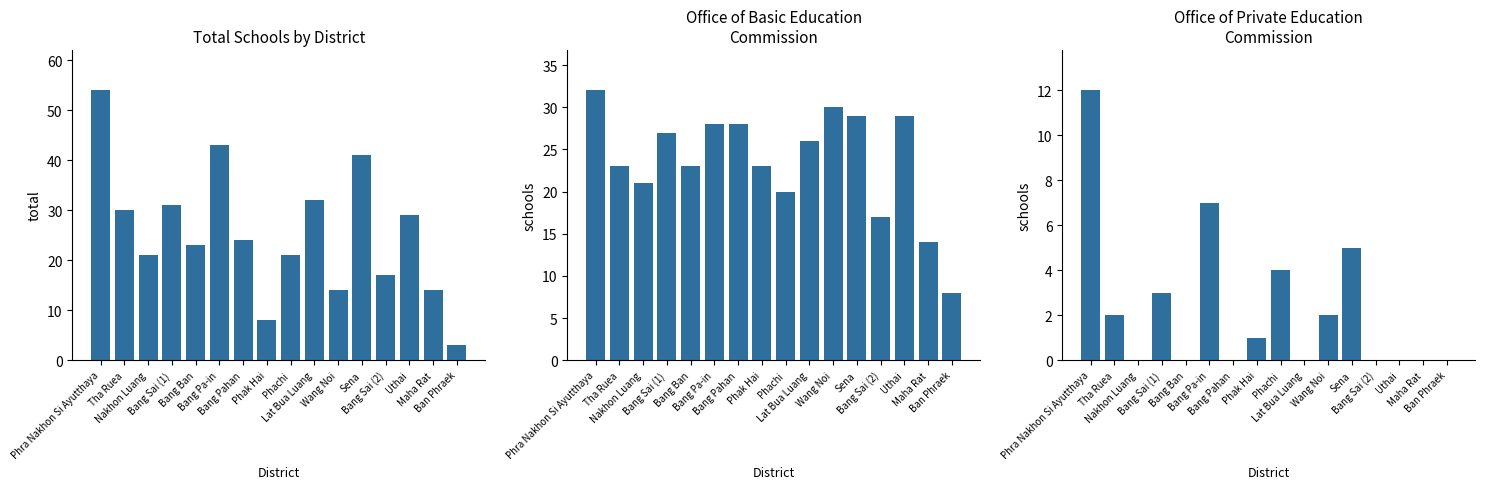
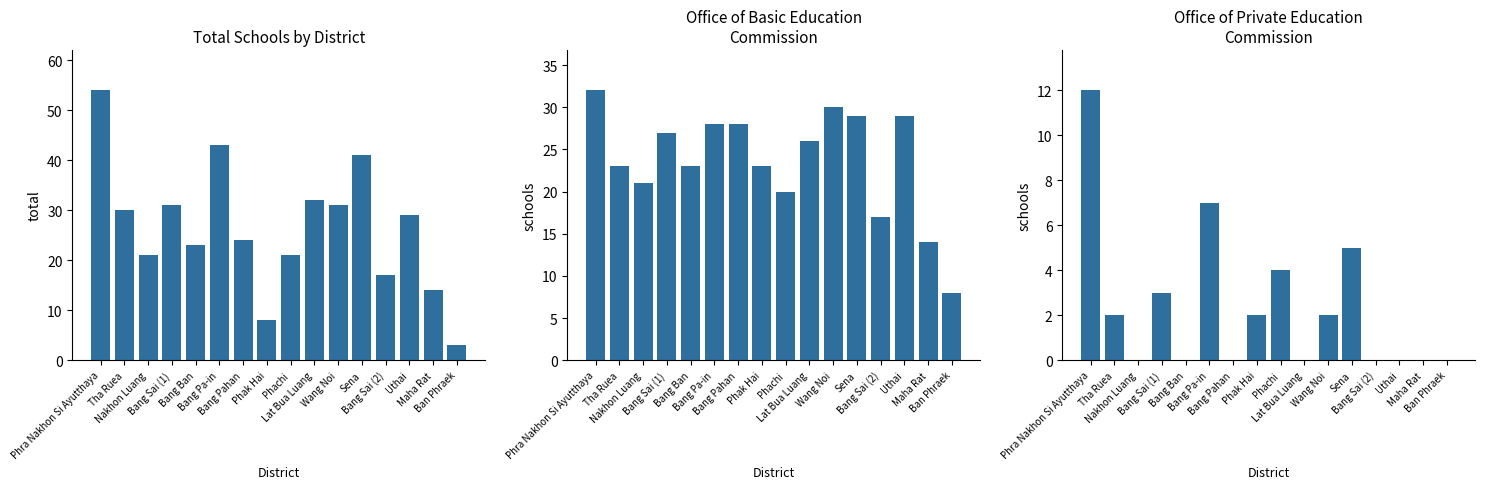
Total Schools by District, Wang Noi: 14 -> 31
Office of Private Education Commission, Phak Hai: 1 -> 2
